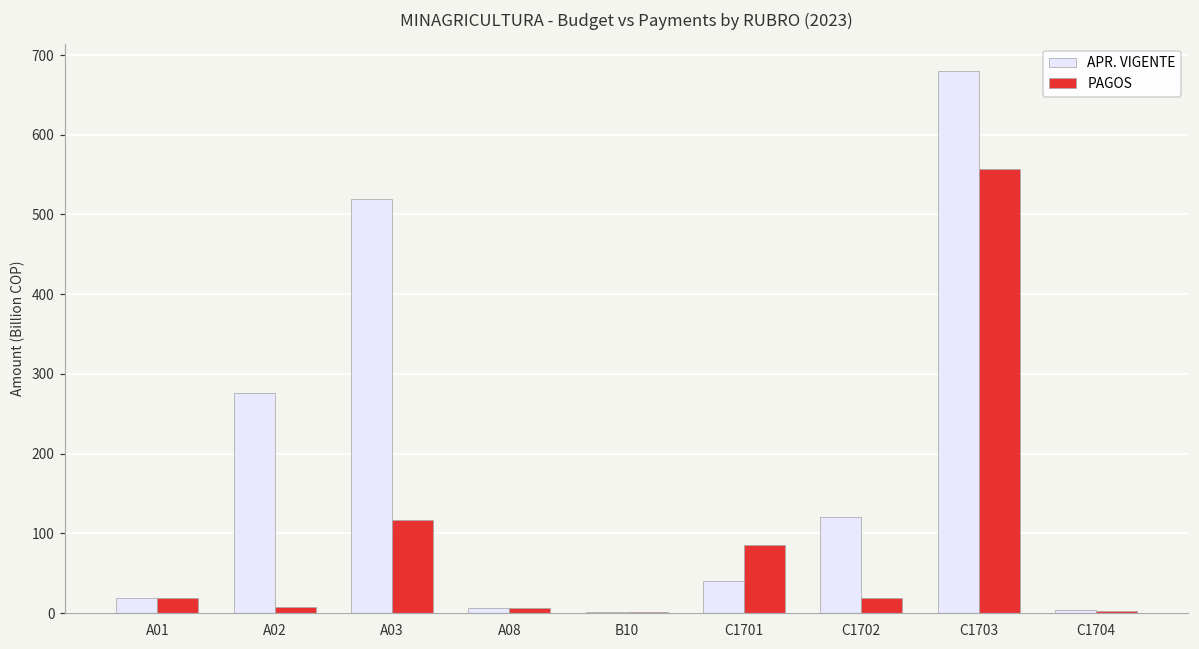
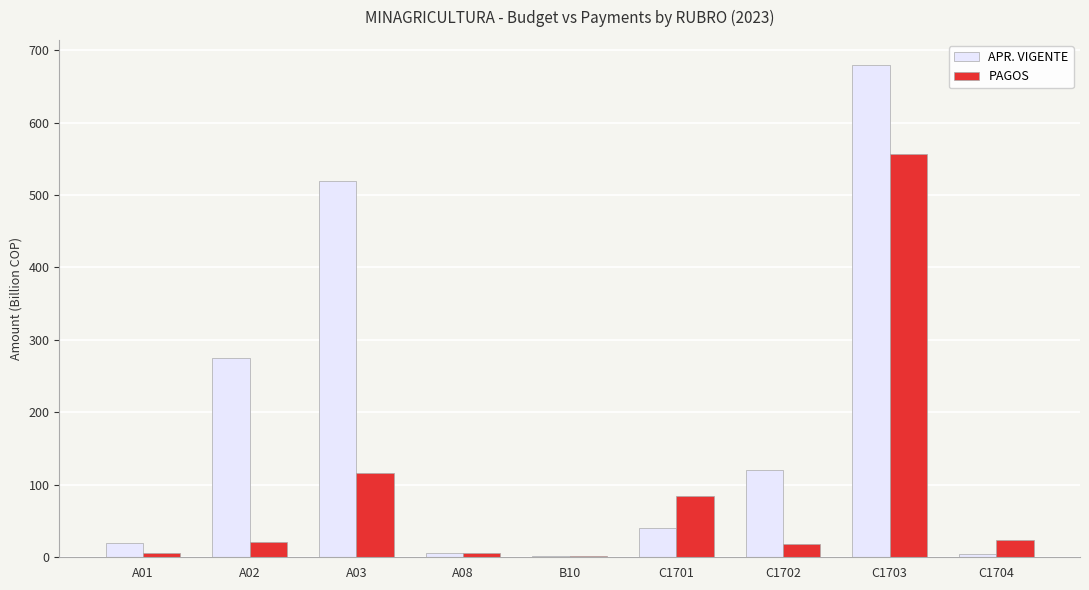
PAGOS, A01: 20 -> 10
PAGOS, A02: 10 -> 20
PAGOS, C1704: 0 -> 20
